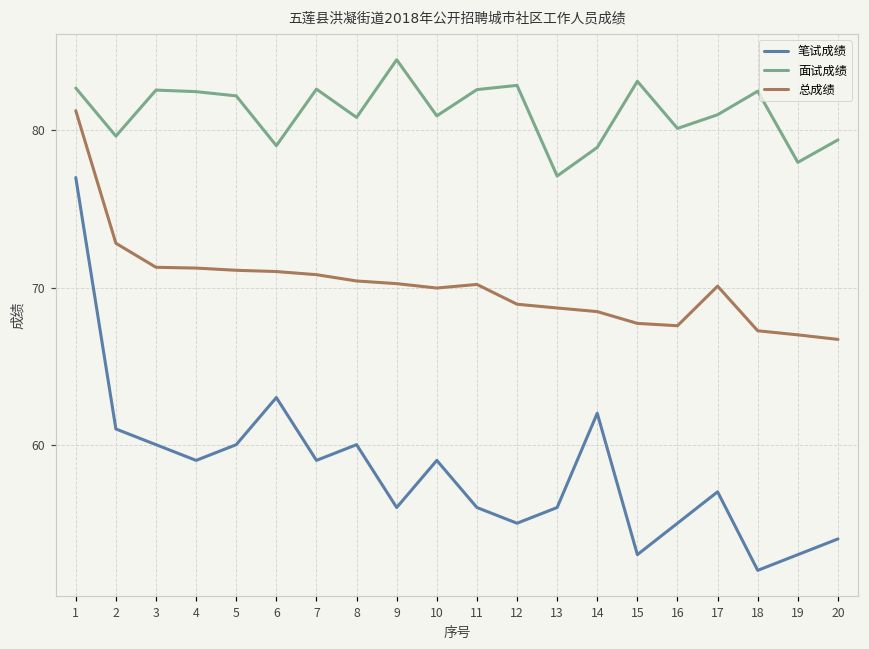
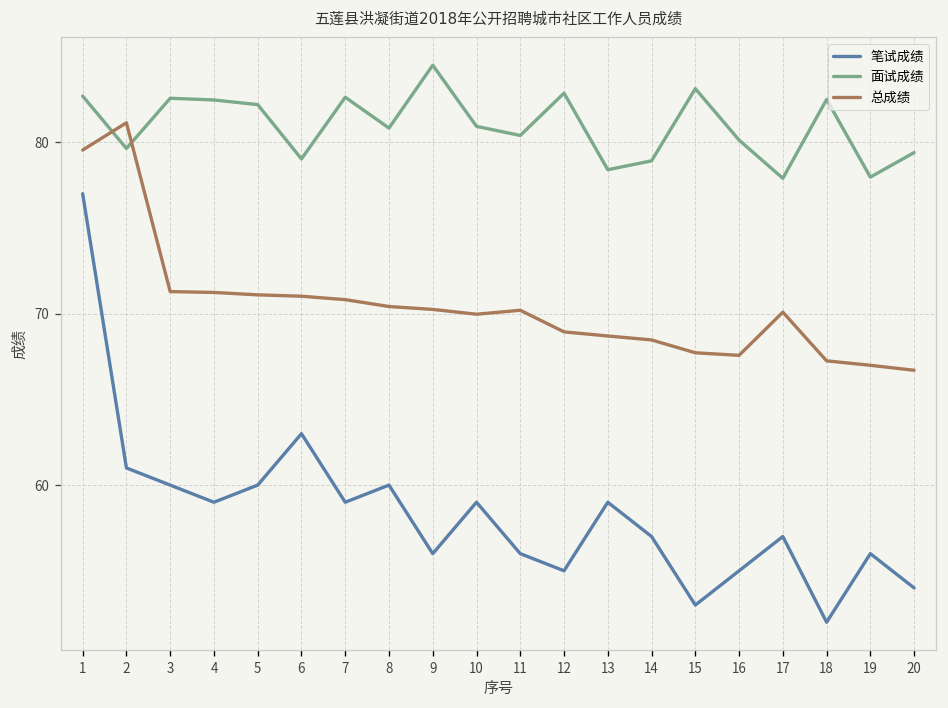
总成绩, 1: 81.3 -> 79.6
总成绩, 2: 72.8 -> 81.1
面试成绩, 11: 82.6 -> 80.4
笔试成绩, 13: 56 -> 59
面试成绩, 13: 77.1 -> 78.4
笔试成绩, 14: 62 -> 57
面试成绩, 17: 81.0 -> 77.9
笔试成绩, 19: 53 -> 56
